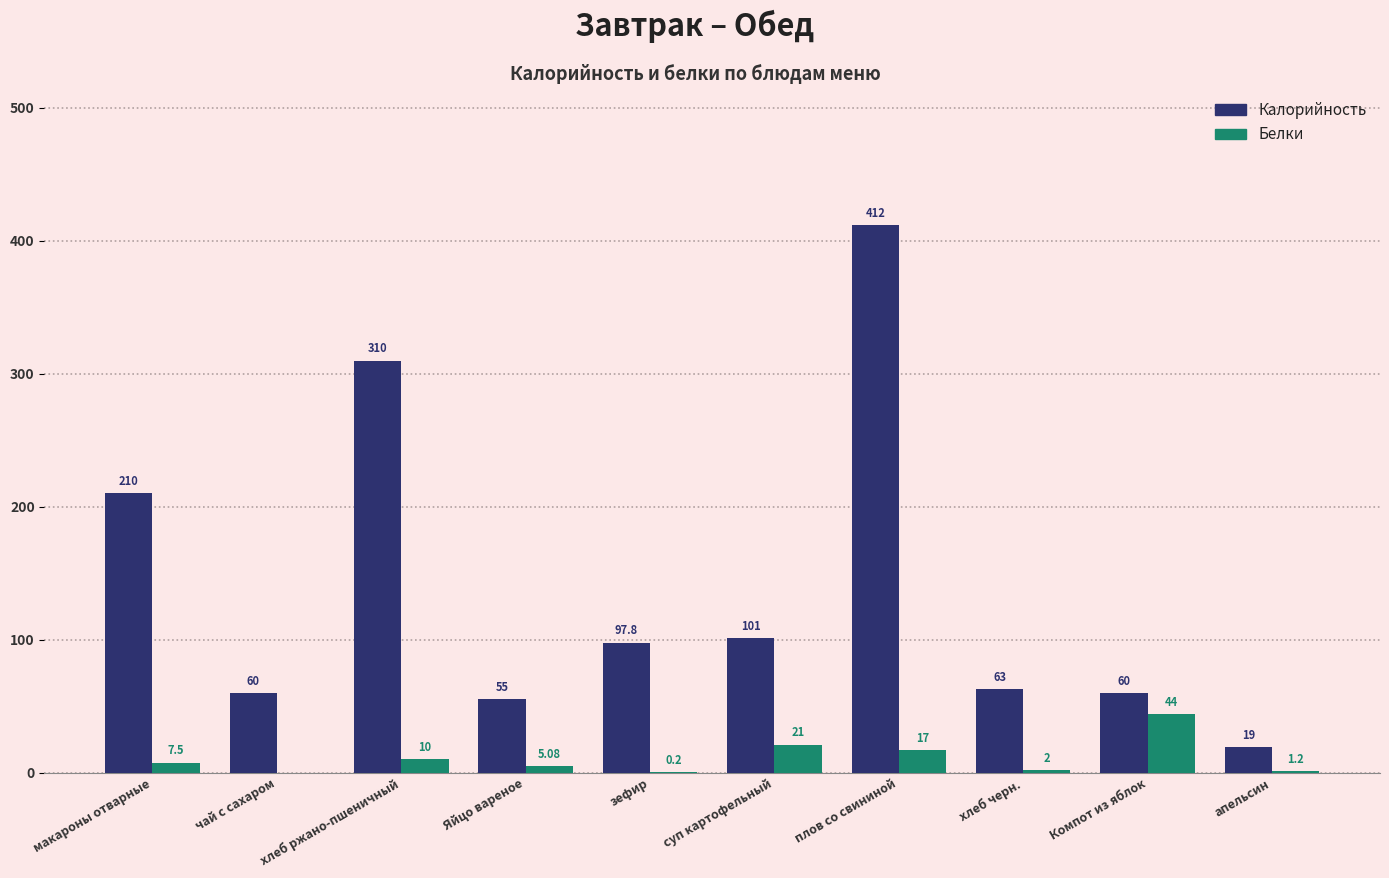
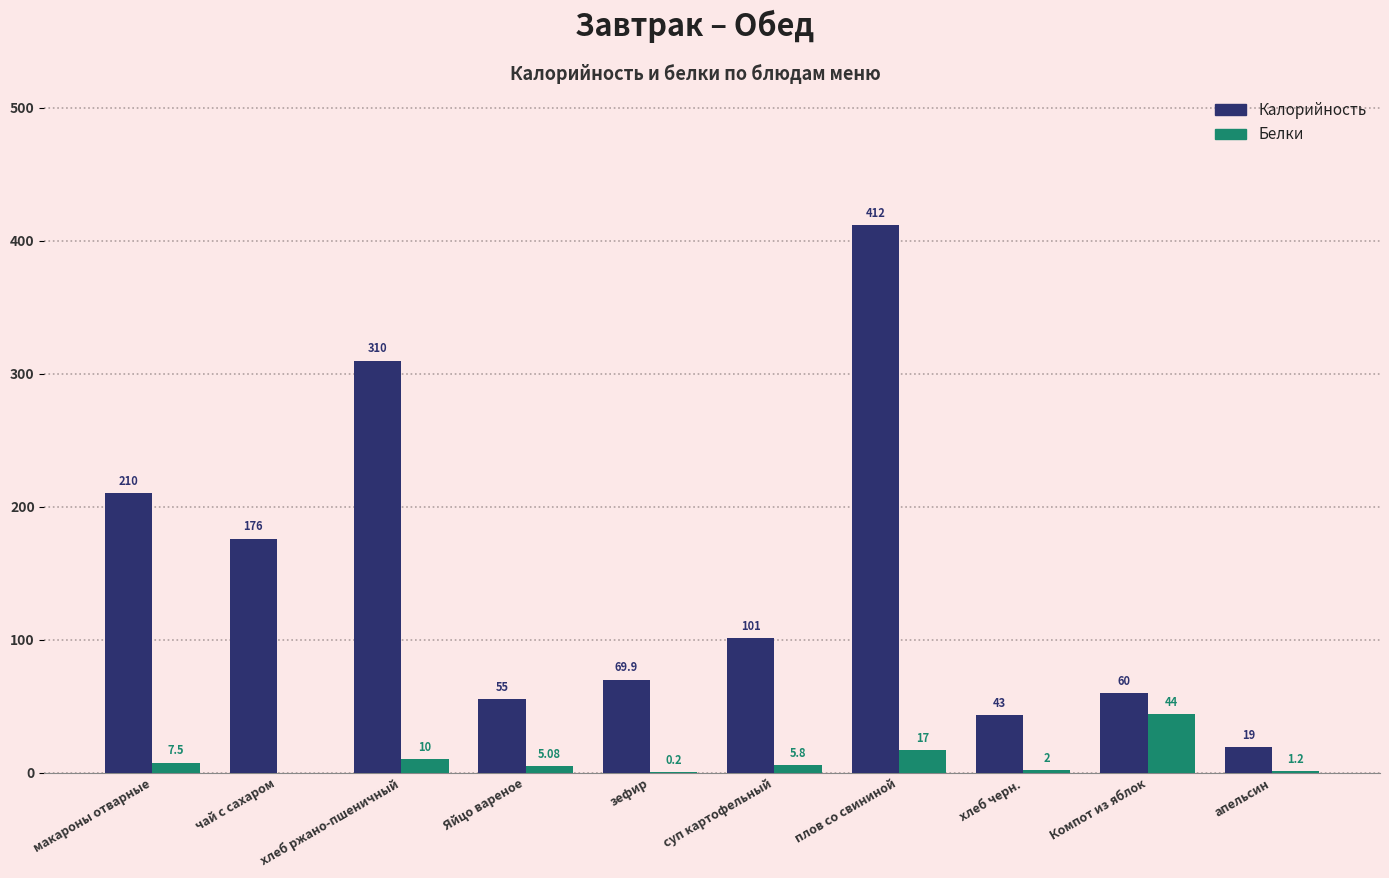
Калорийность, чай с сахаром: 60 -> 176
Калорийность, зефир: 97.8 -> 69.9
Белки, суп картофельный: 21 -> 5.8
Калорийность, хлеб черн.: 63 -> 43
